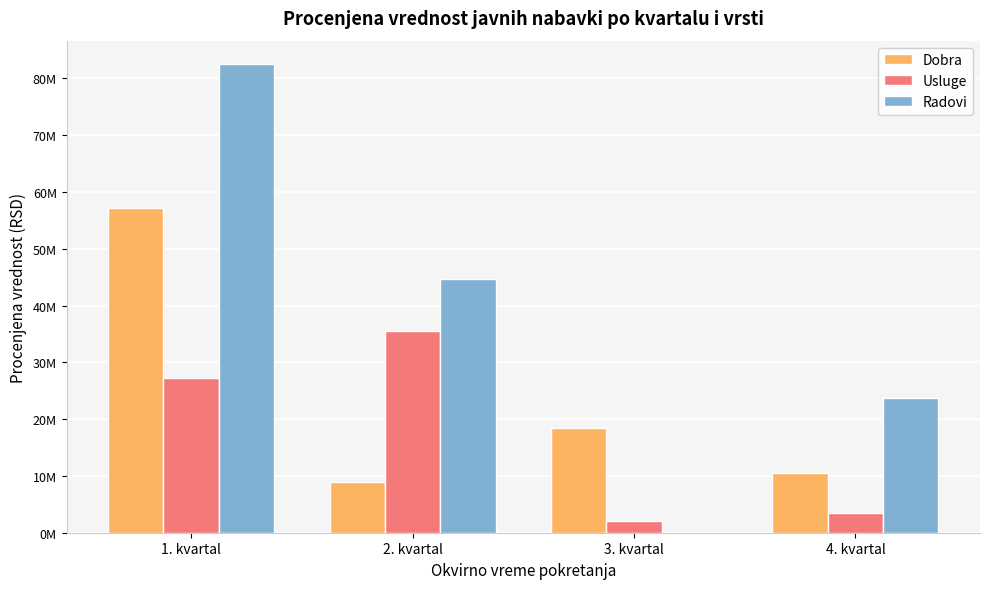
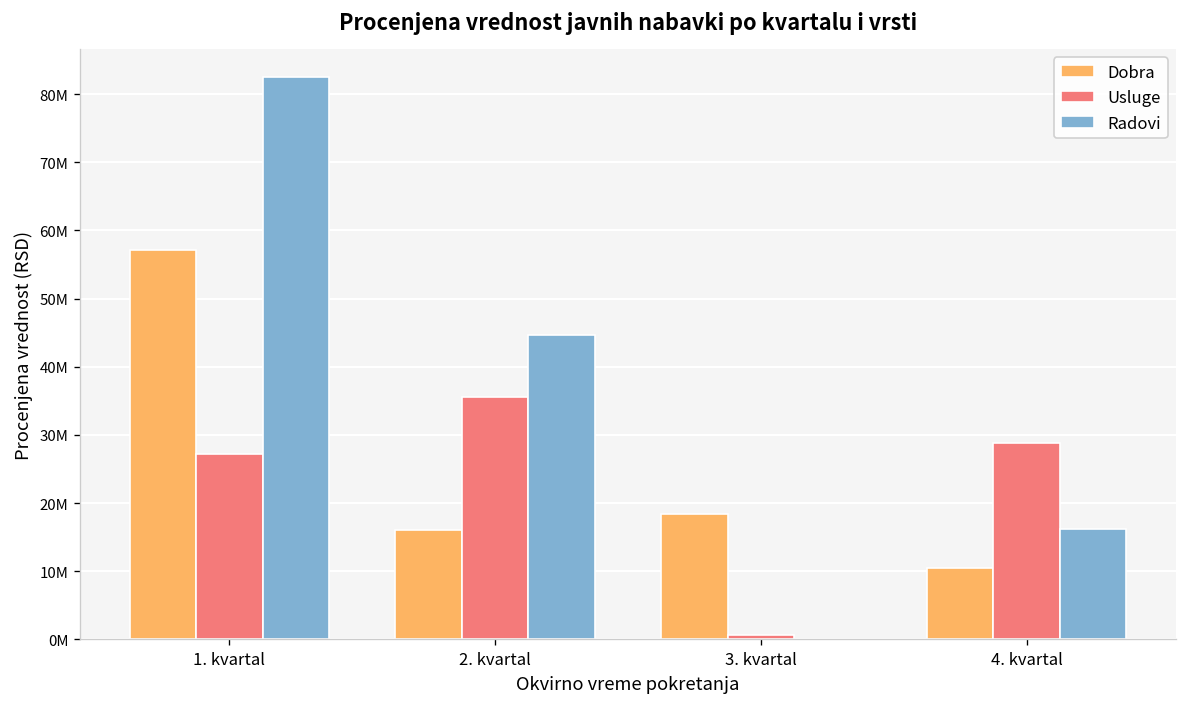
Dobra, 2. kvartal: 9000000 -> 16000000
Usluge, 3. kvartal: 2000000 -> 1000000
Usluge, 4. kvartal: 4000000 -> 29000000
Radovi, 4. kvartal: 24000000 -> 16000000
